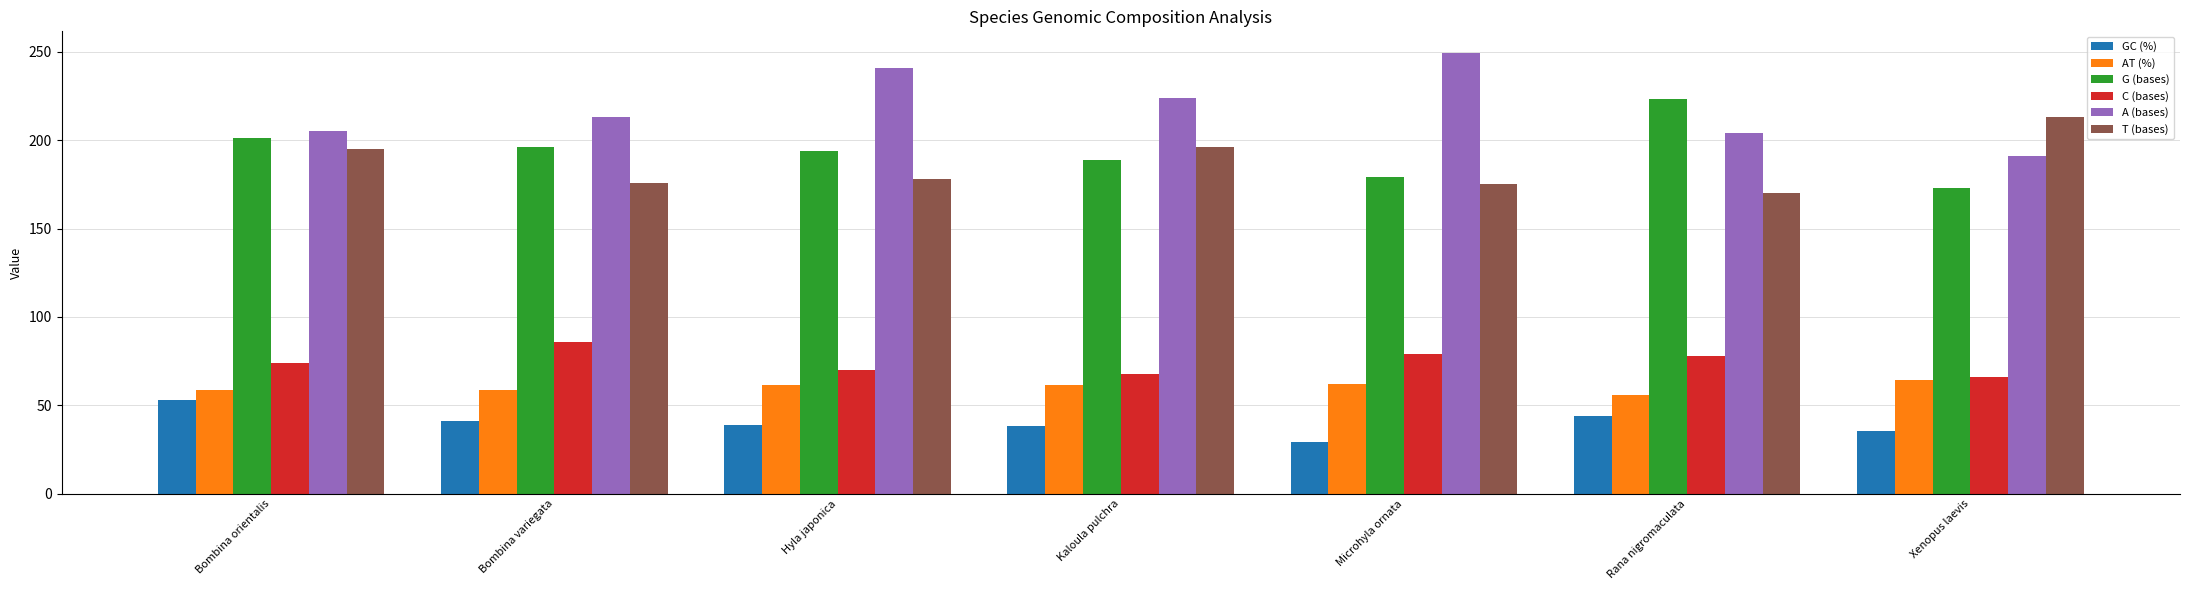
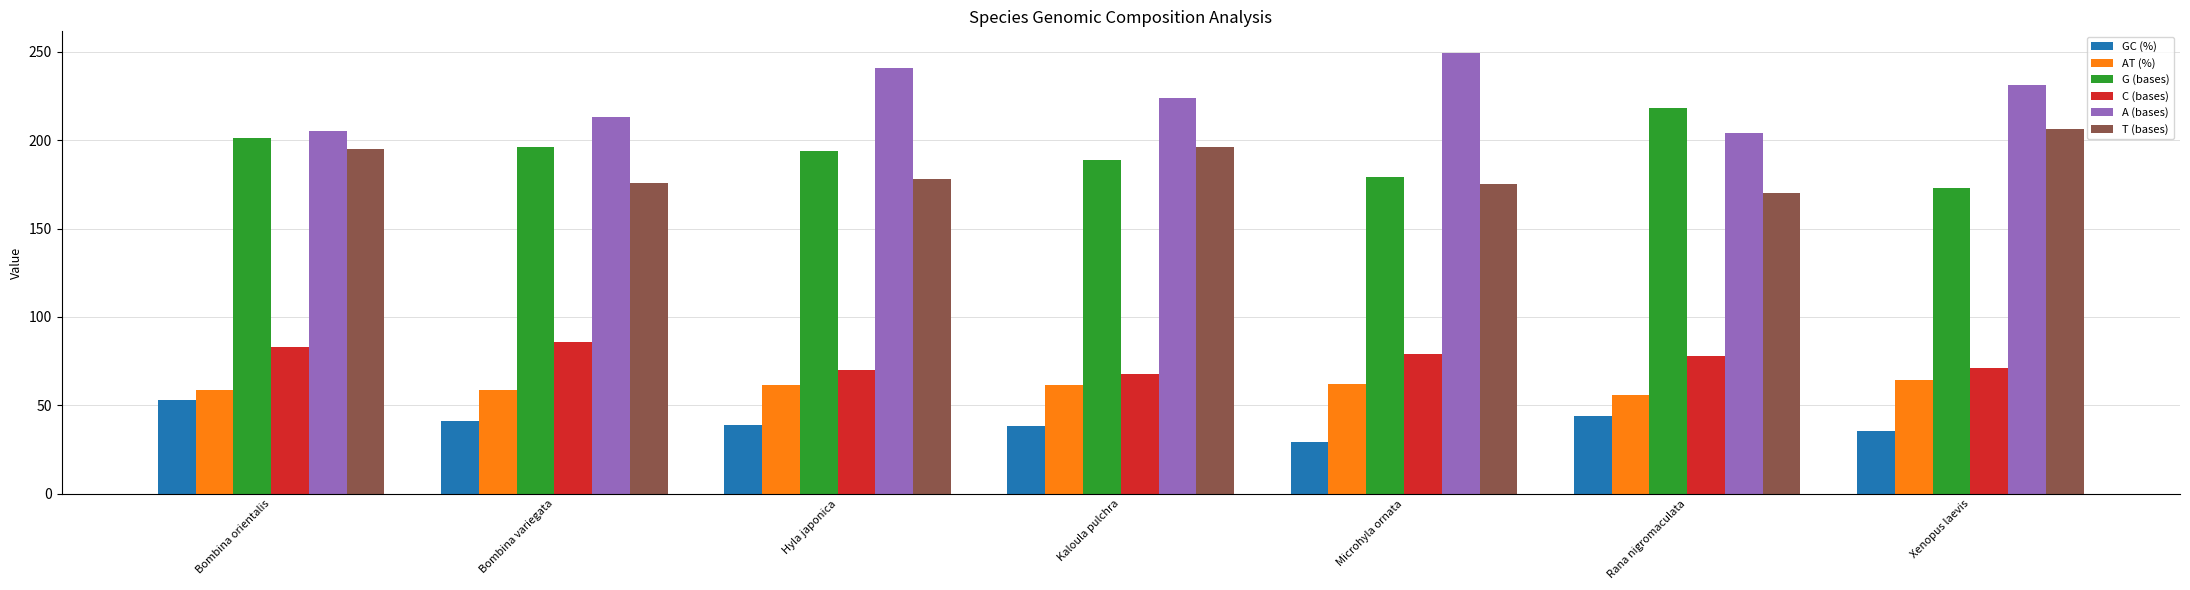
C (bases), Bombina orientalis: 74 -> 83
G (bases), Rana nigromaculata: 223 -> 218
C (bases), Xenopus laevis: 66 -> 71
A (bases), Xenopus laevis: 191 -> 231
T (bases), Xenopus laevis: 213 -> 206
